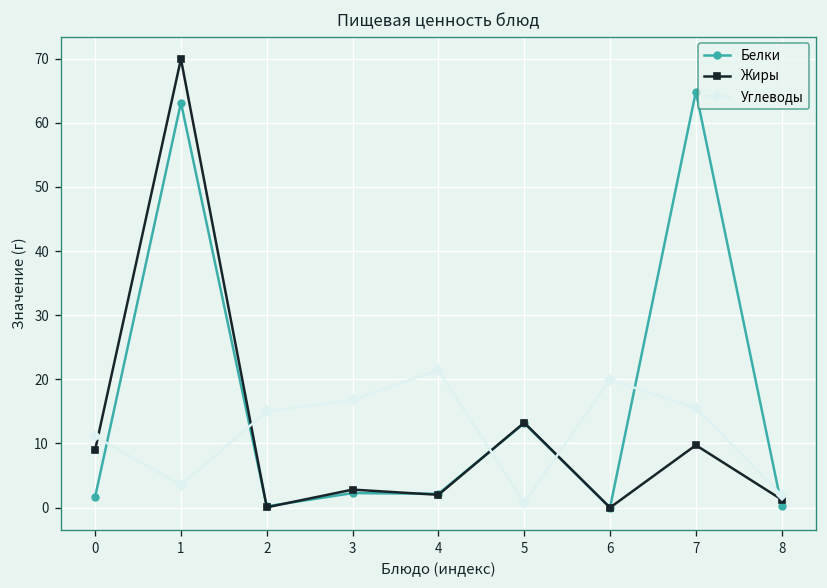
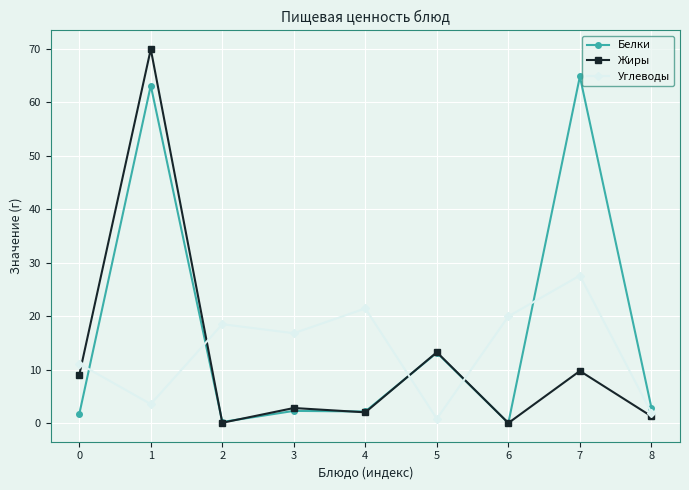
Углеводы, 2: 15 -> 18
Углеводы, 7: 16 -> 28
Белки, 8: 0 -> 3
